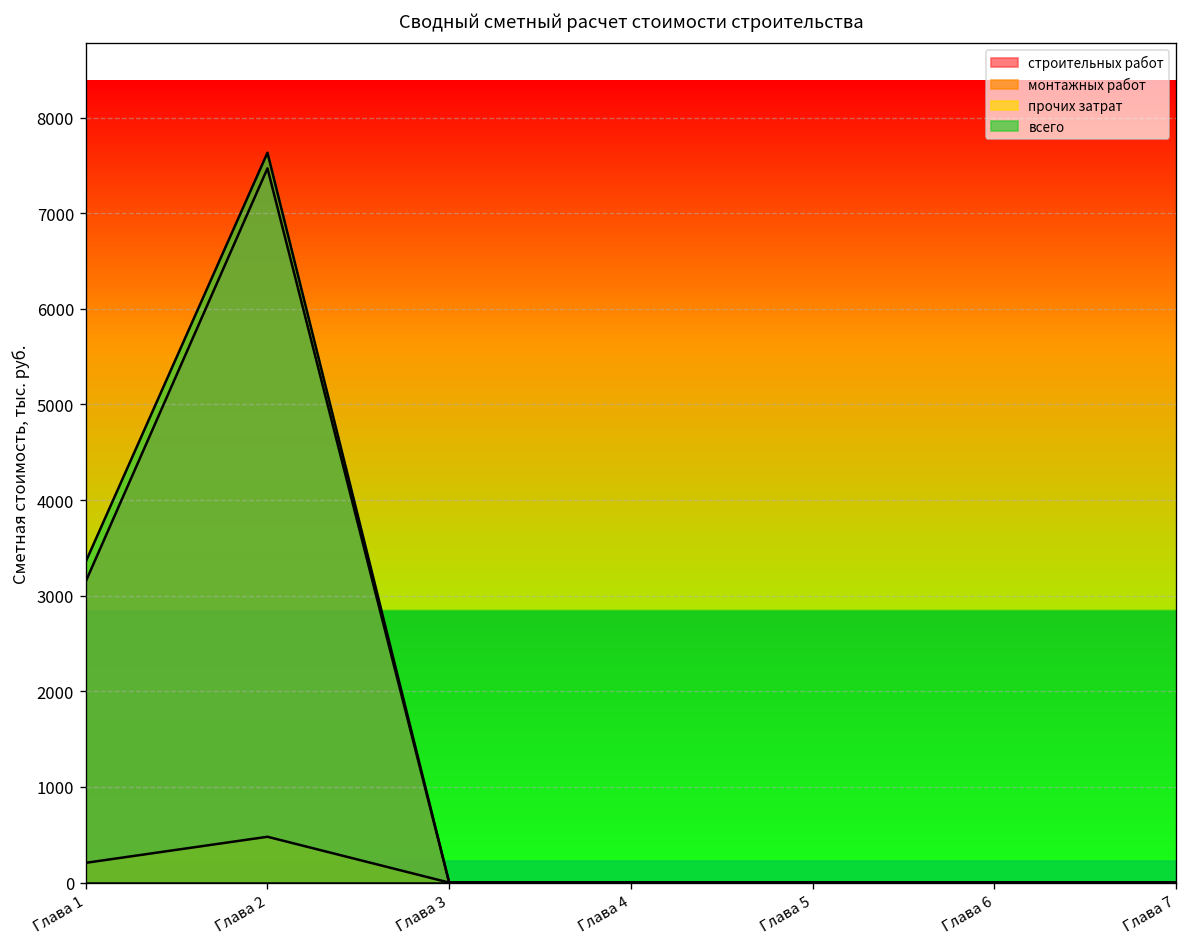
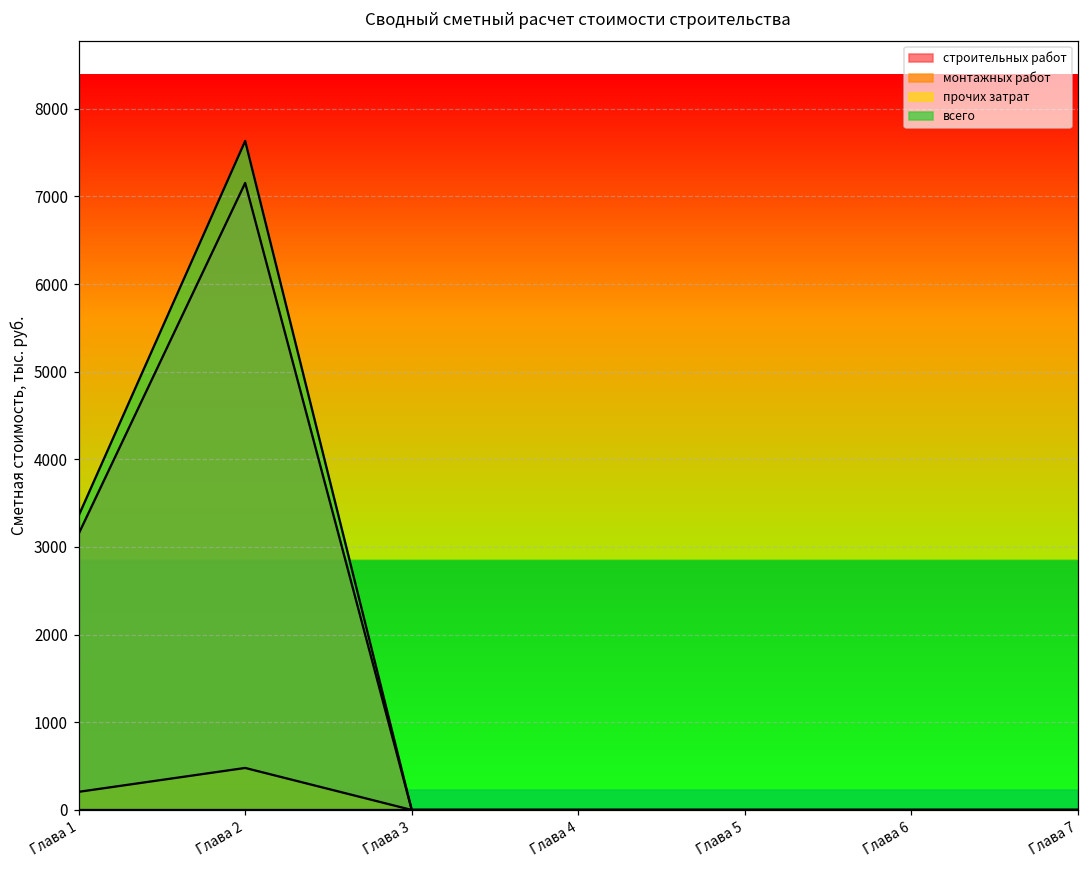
строительных работ, Глава 2: 7500 -> 7200
